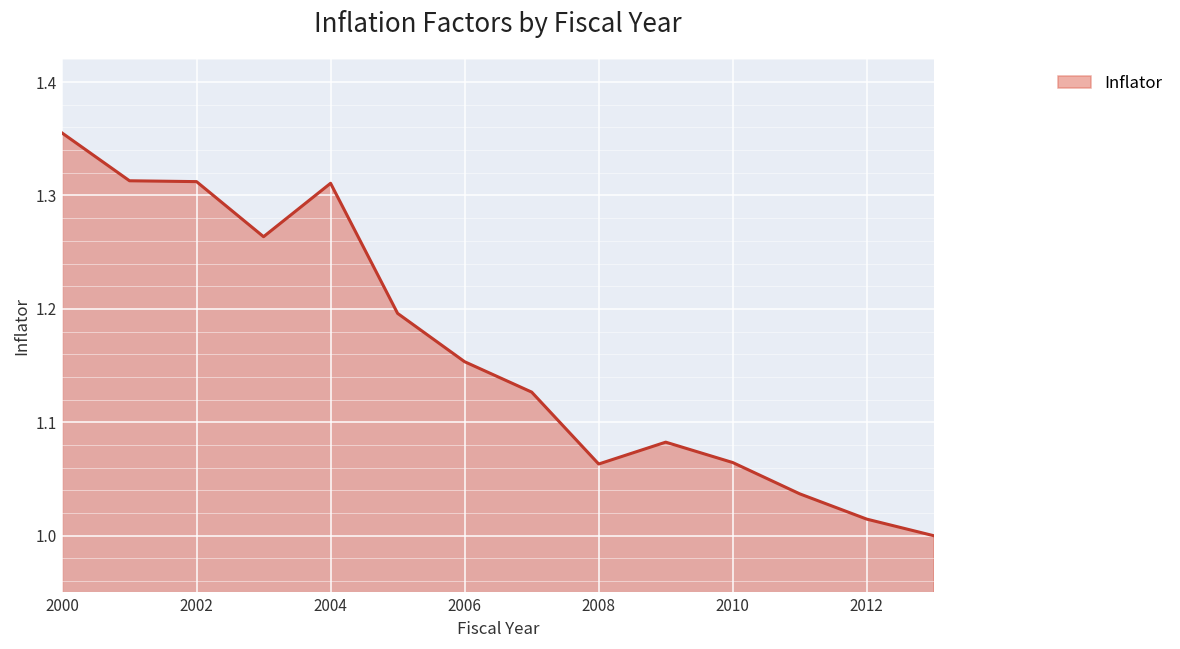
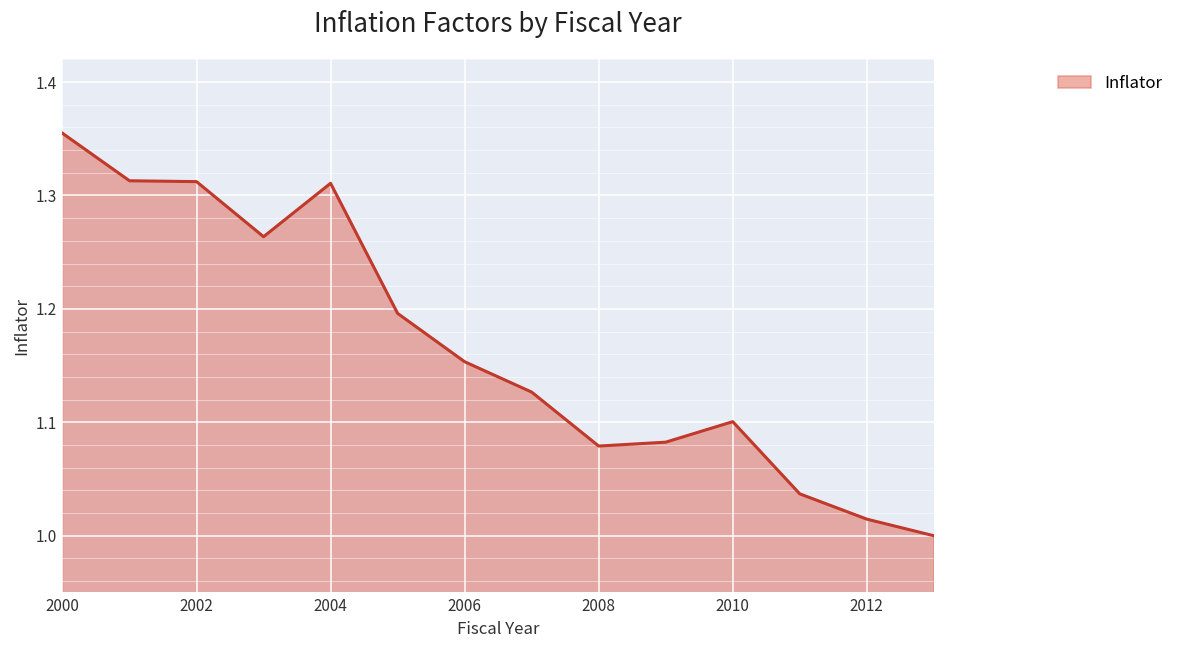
2008: 1.063 -> 1.079
2010: 1.065 -> 1.101
